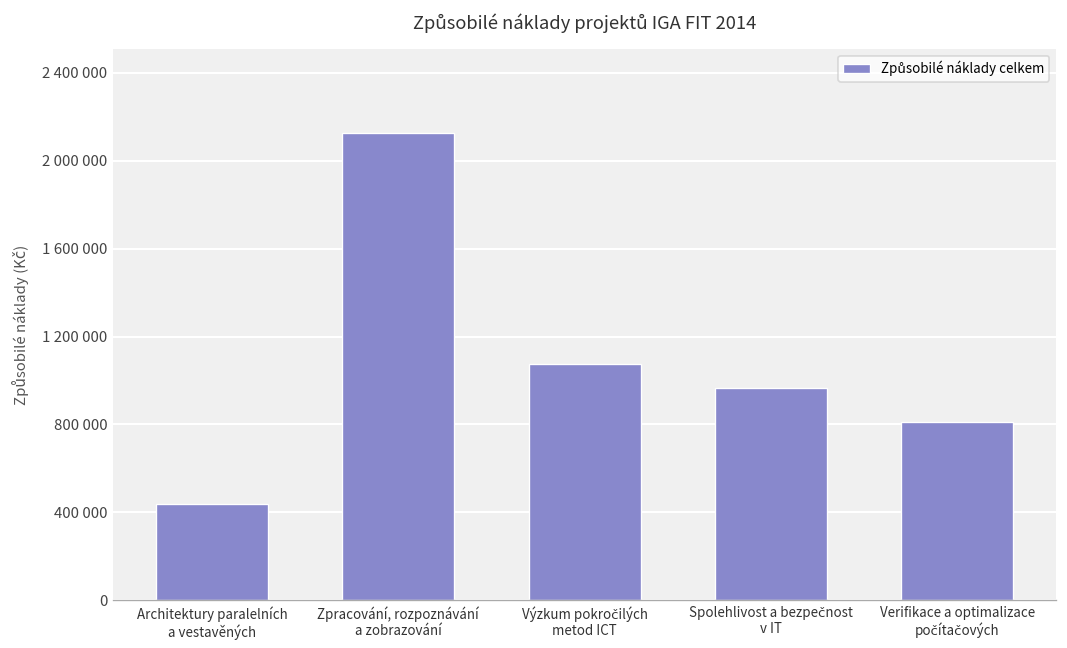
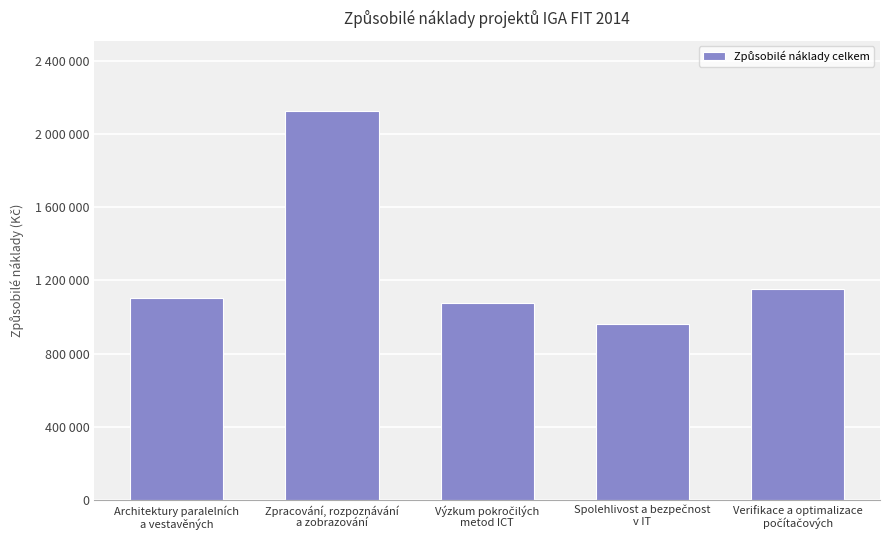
Architektury paralelních a vestavěných: 440000 -> 1100000
Verifikace a optimalizace počítačových: 810000 -> 1150000
